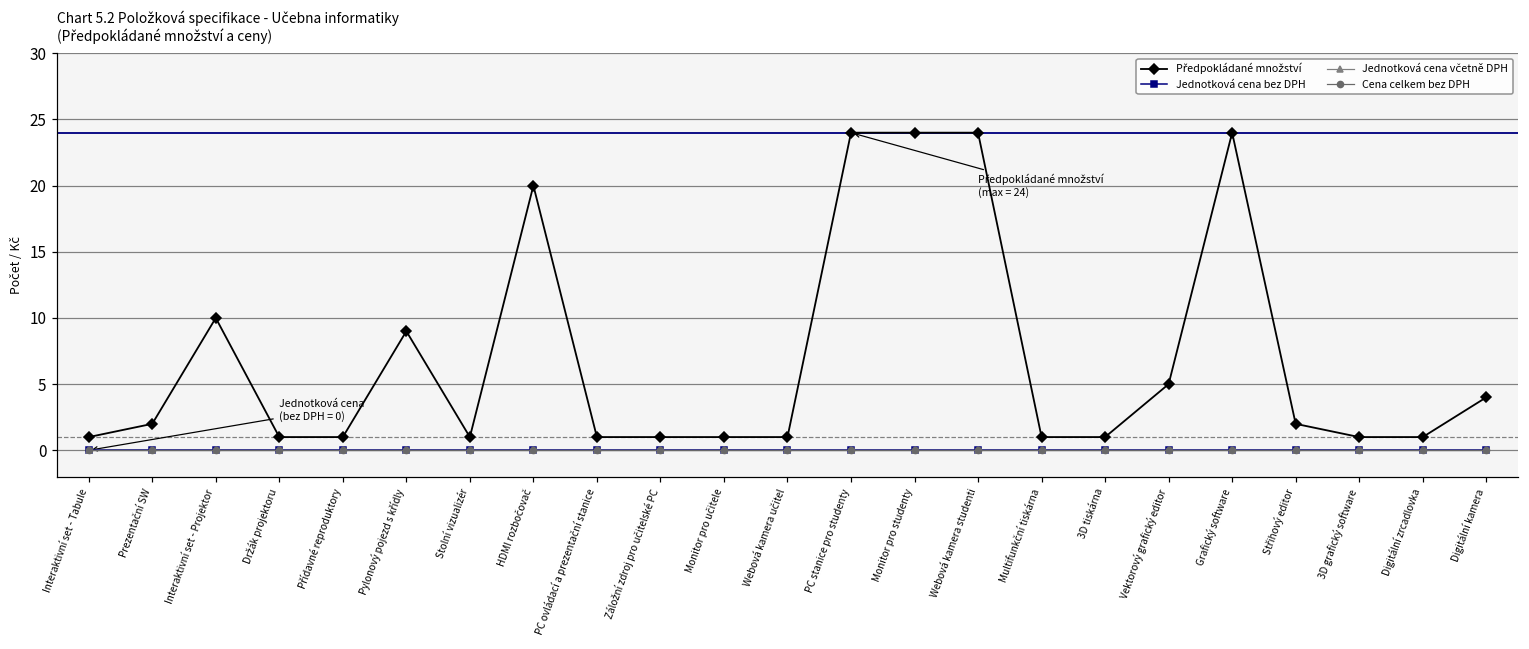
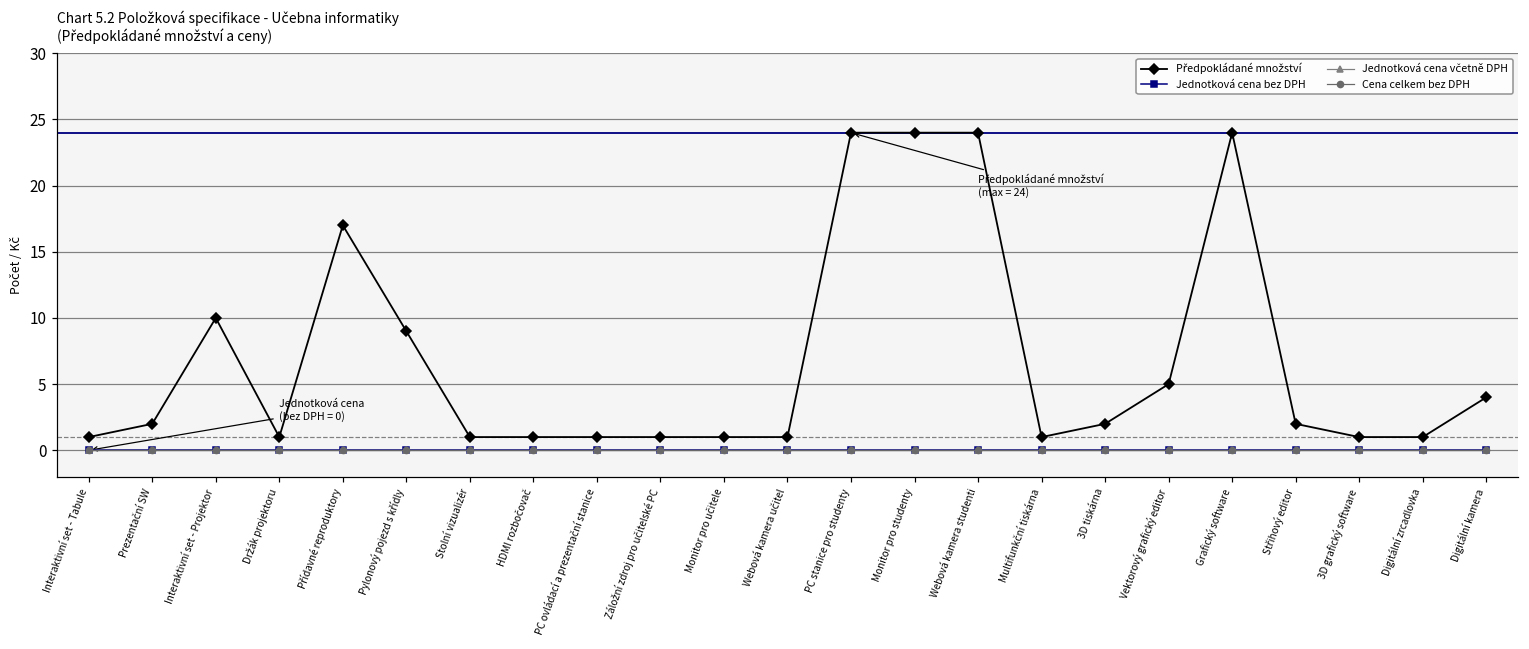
Předpokládané množství, Přídavné reproduktory: 1 -> 17
Předpokládané množství, HDMI rozbočovač: 20 -> 1
Předpokládané množství, 3D tiskárna: 1 -> 2
